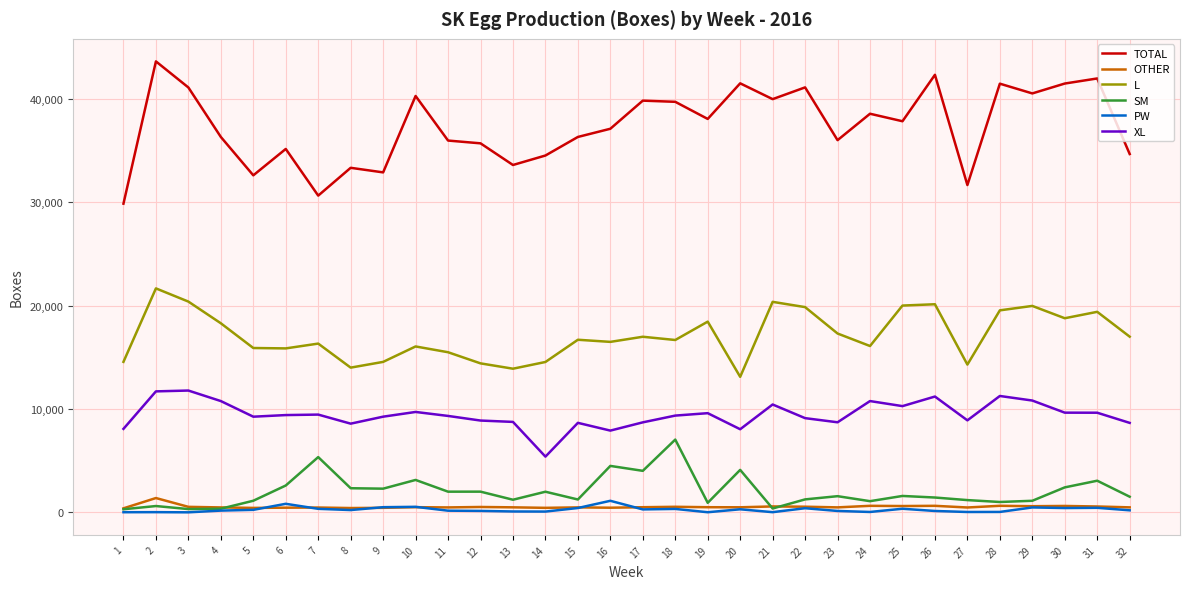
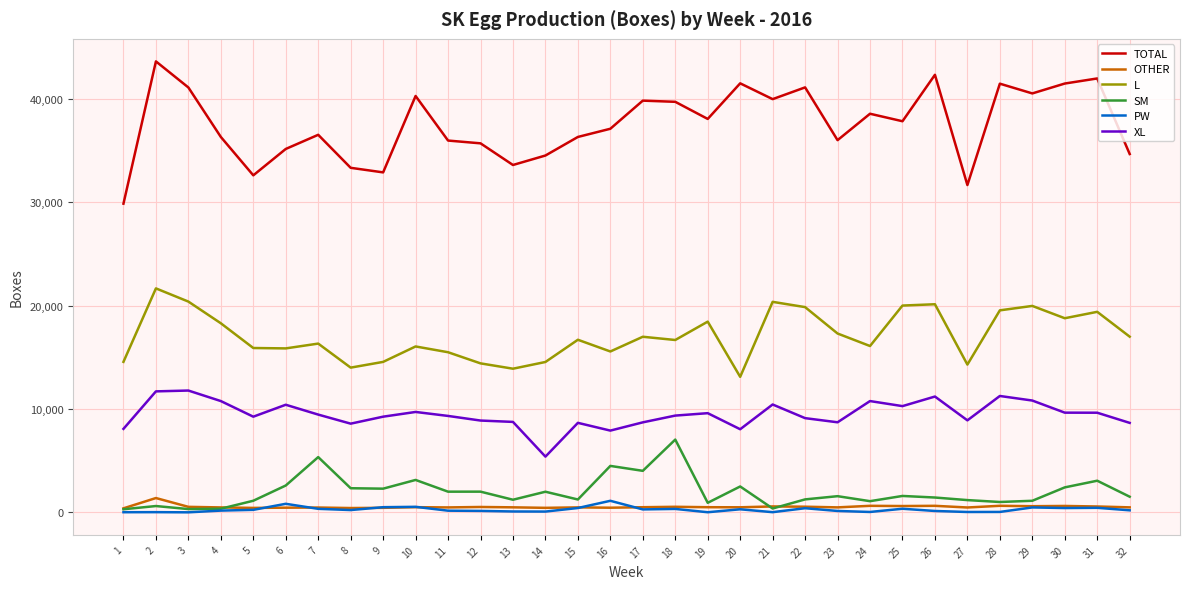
XL, 6: 9,400 -> 10,400
TOTAL, 7: 30,700 -> 36,500
L, 16: 16,500 -> 15,600
SM, 20: 4,100 -> 2,500
